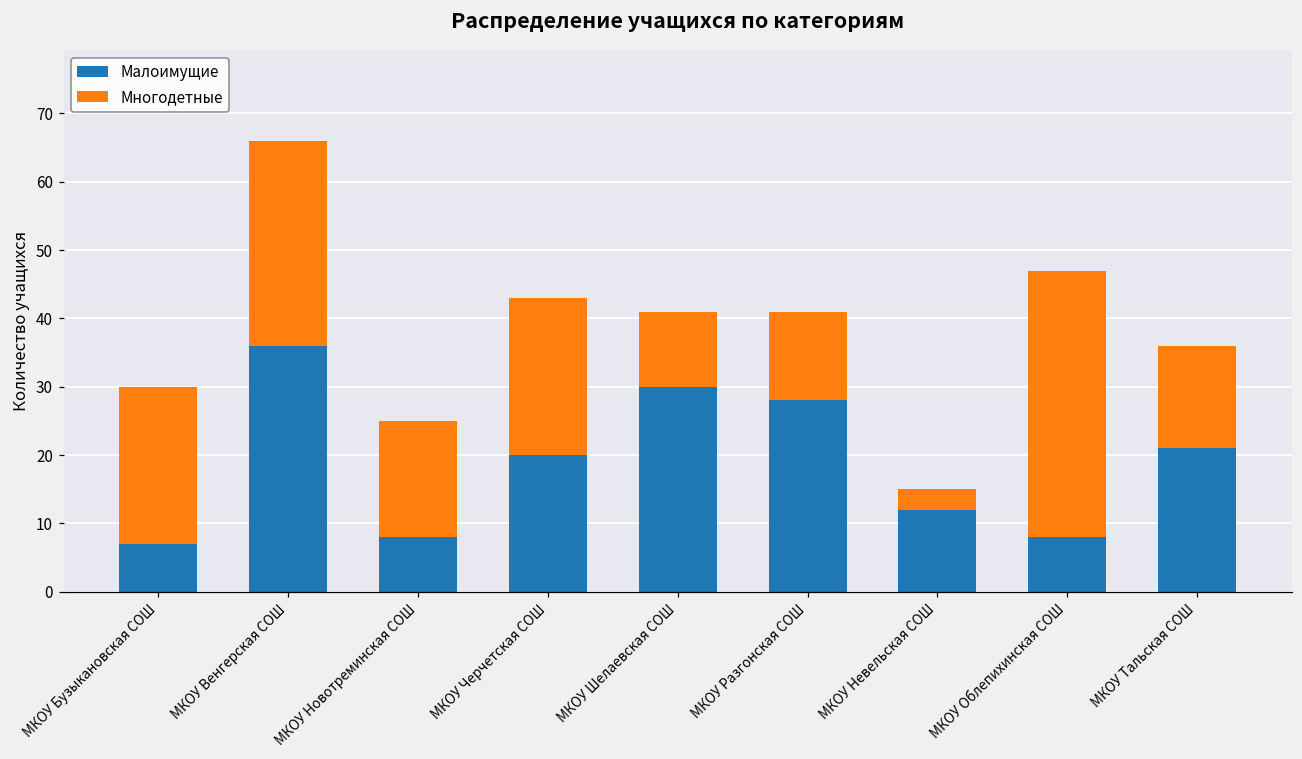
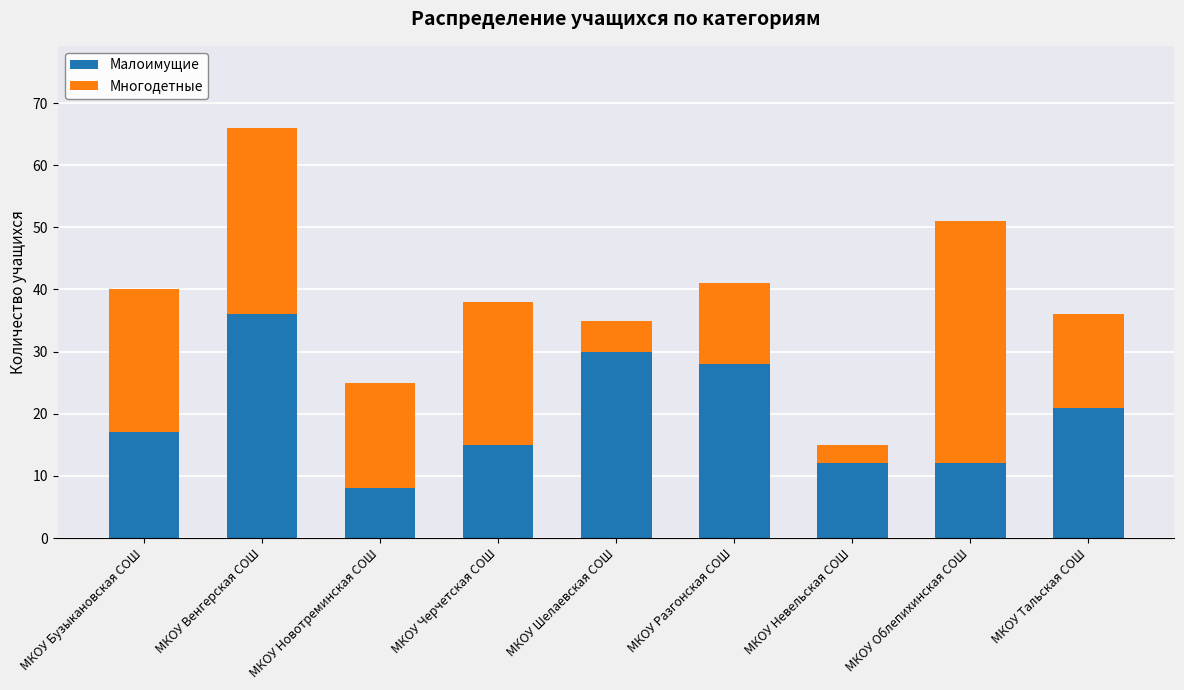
Малоимущие, МКОУ Бузыкановская СОШ: 7 -> 17
Малоимущие, МКОУ Черчетская СОШ: 20 -> 15
Многодетные, МКОУ Шелаевская СОШ: 11 -> 5
Малоимущие, МКОУ Облепихинская СОШ: 8 -> 12
